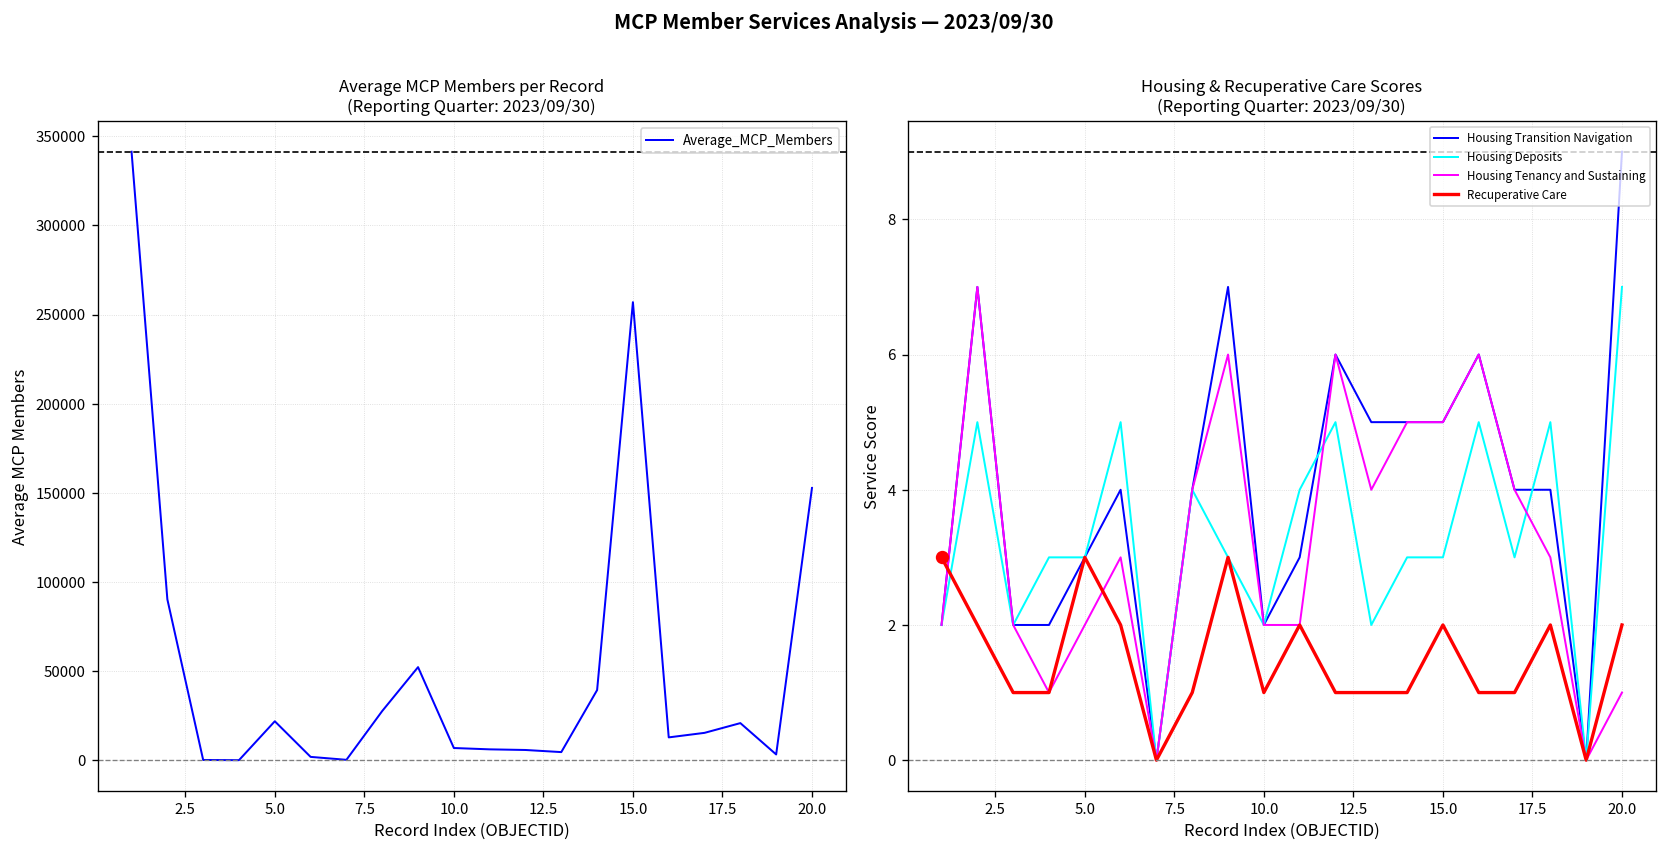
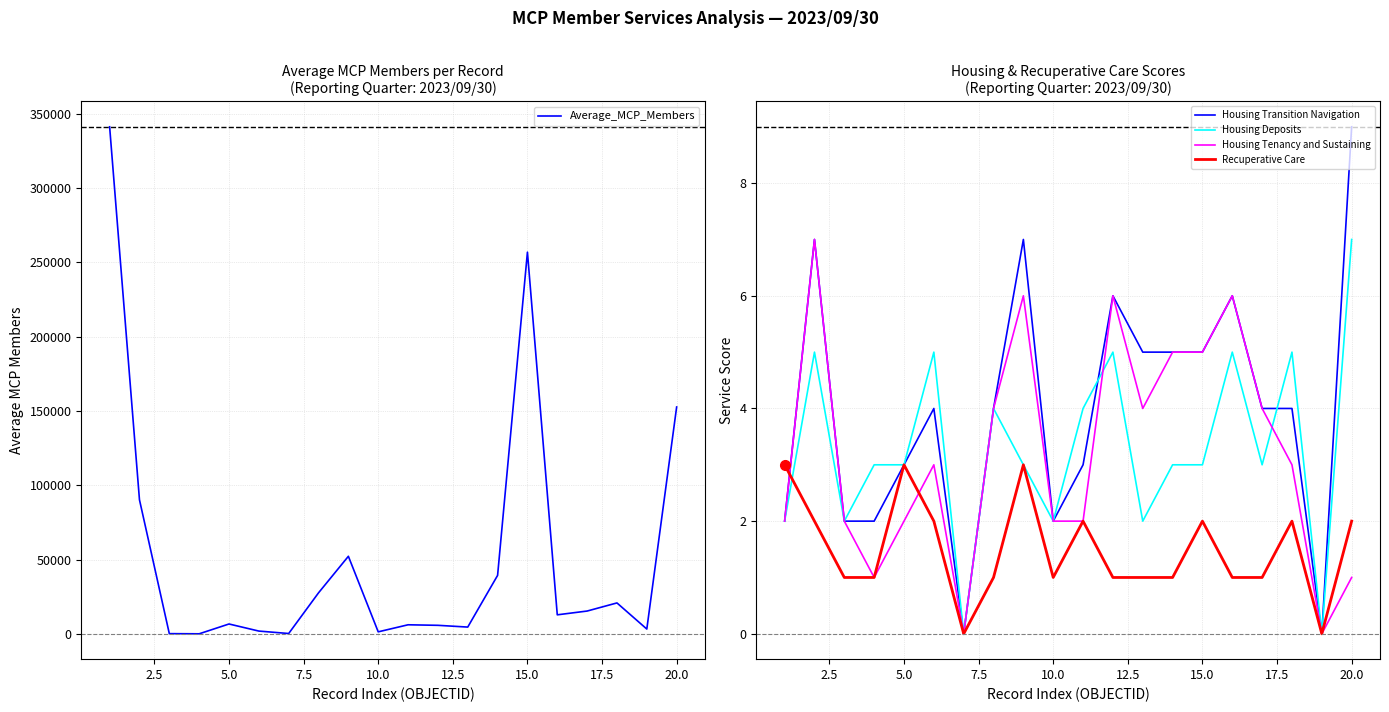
Average MCP Members per Record (Reporting Quarter: 2023/09/30), 5.0: 22000 -> 7000
Average MCP Members per Record (Reporting Quarter: 2023/09/30), 10.0: 7000 -> 1000
